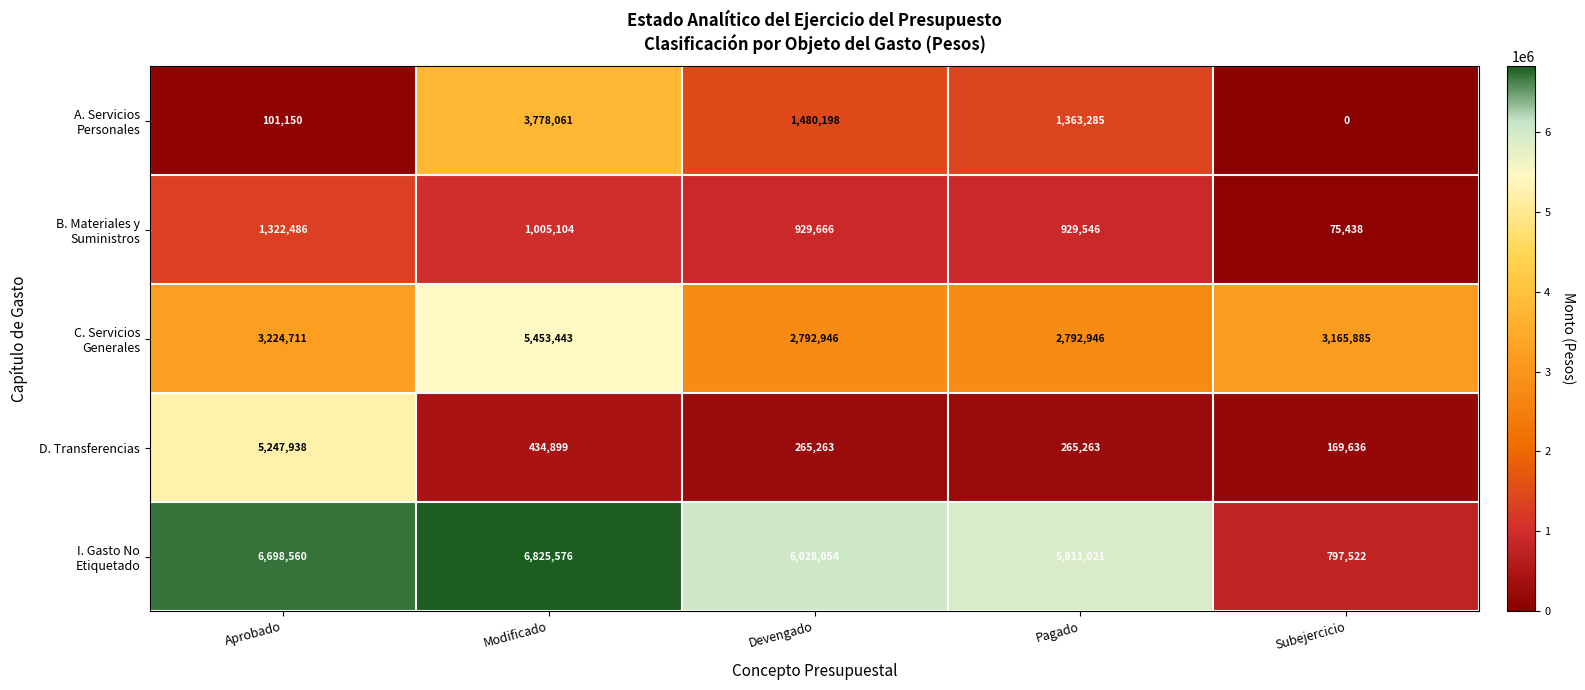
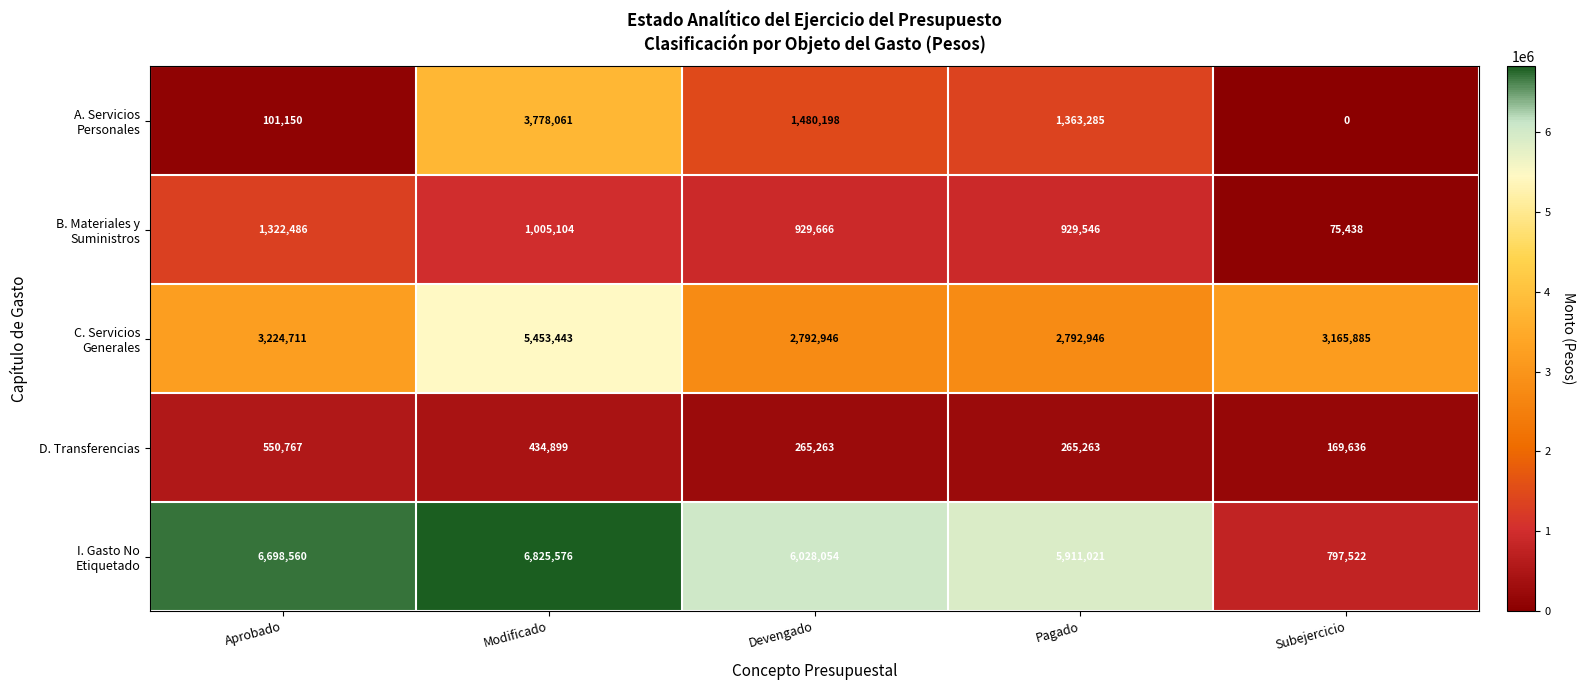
D. Transferencias, Aprobado: 5,247,938 -> 550,767
